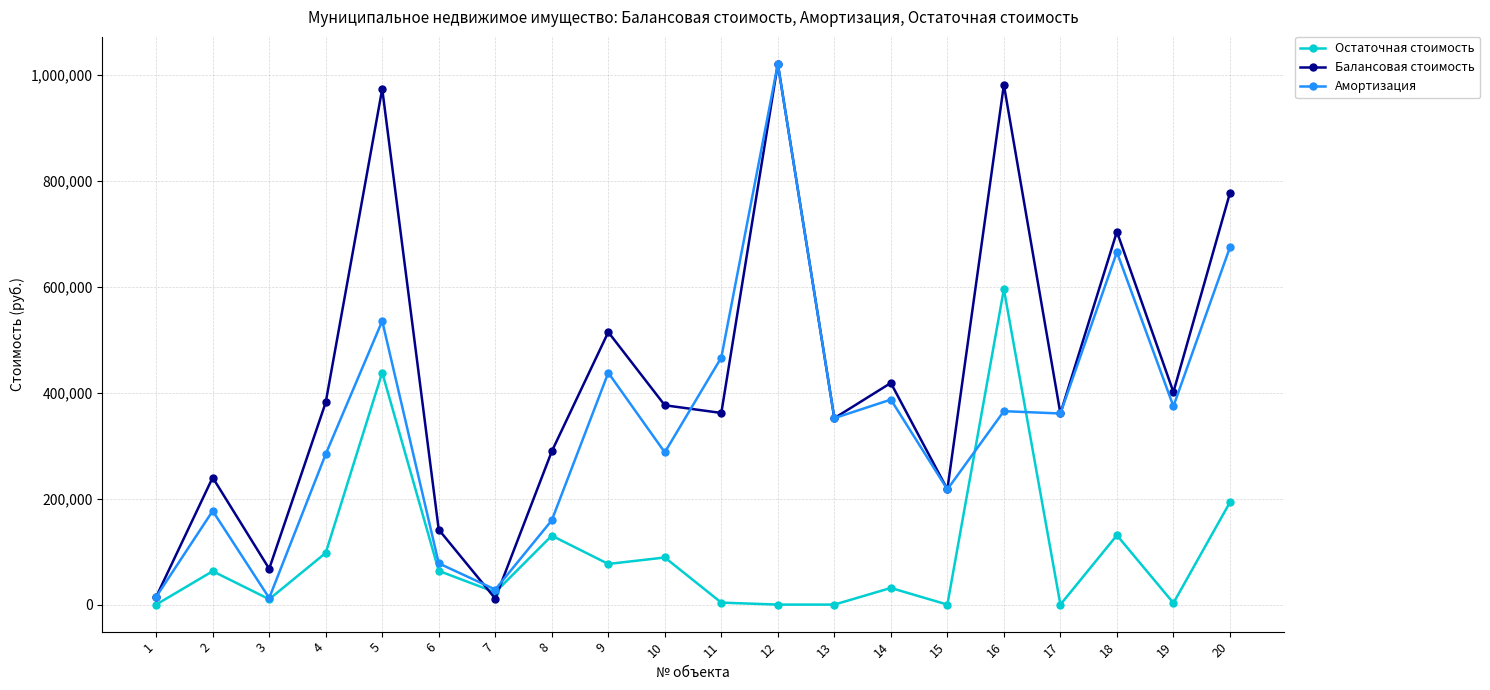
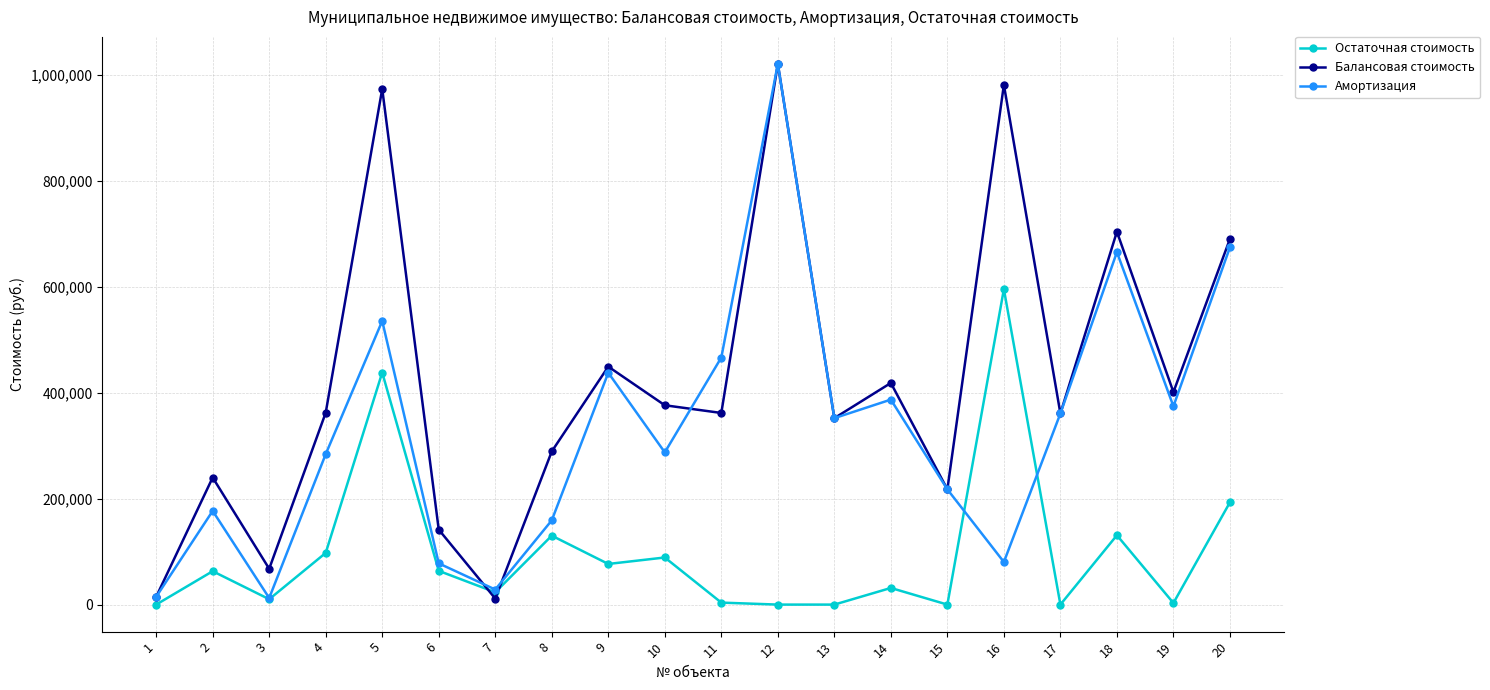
Балансовая стоимость, 4: 380,000 -> 360,000
Балансовая стоимость, 9: 510,000 -> 450,000
Амортизация, 16: 370,000 -> 80,000
Балансовая стоимость, 20: 780,000 -> 690,000
